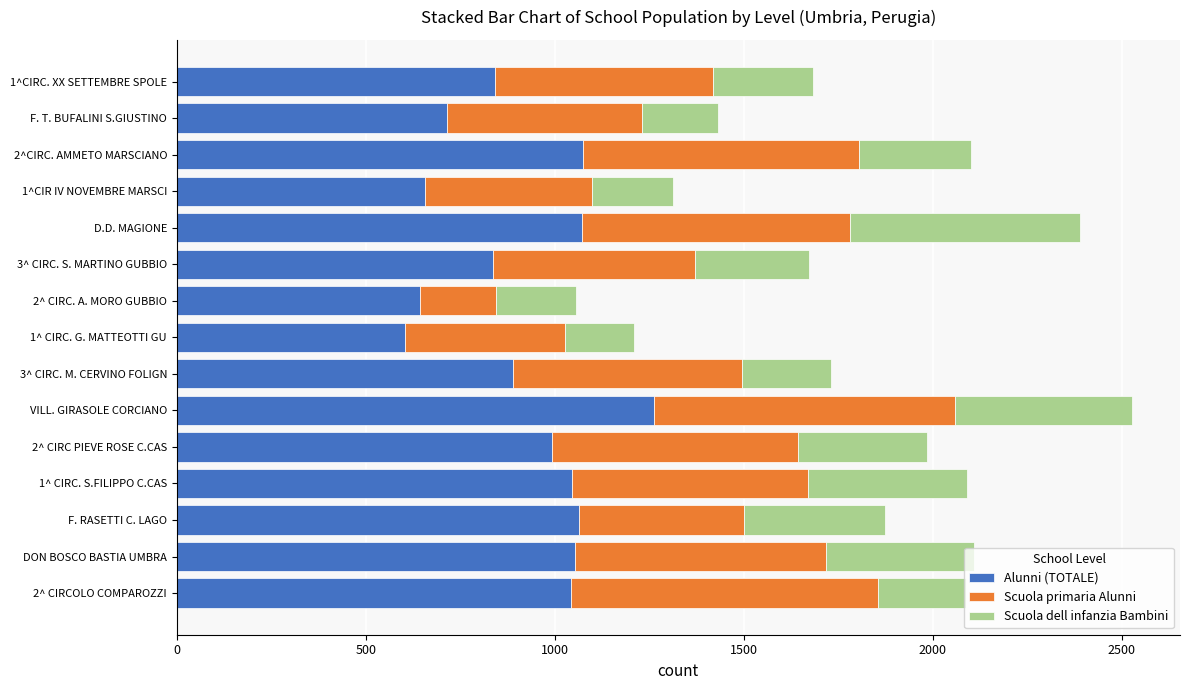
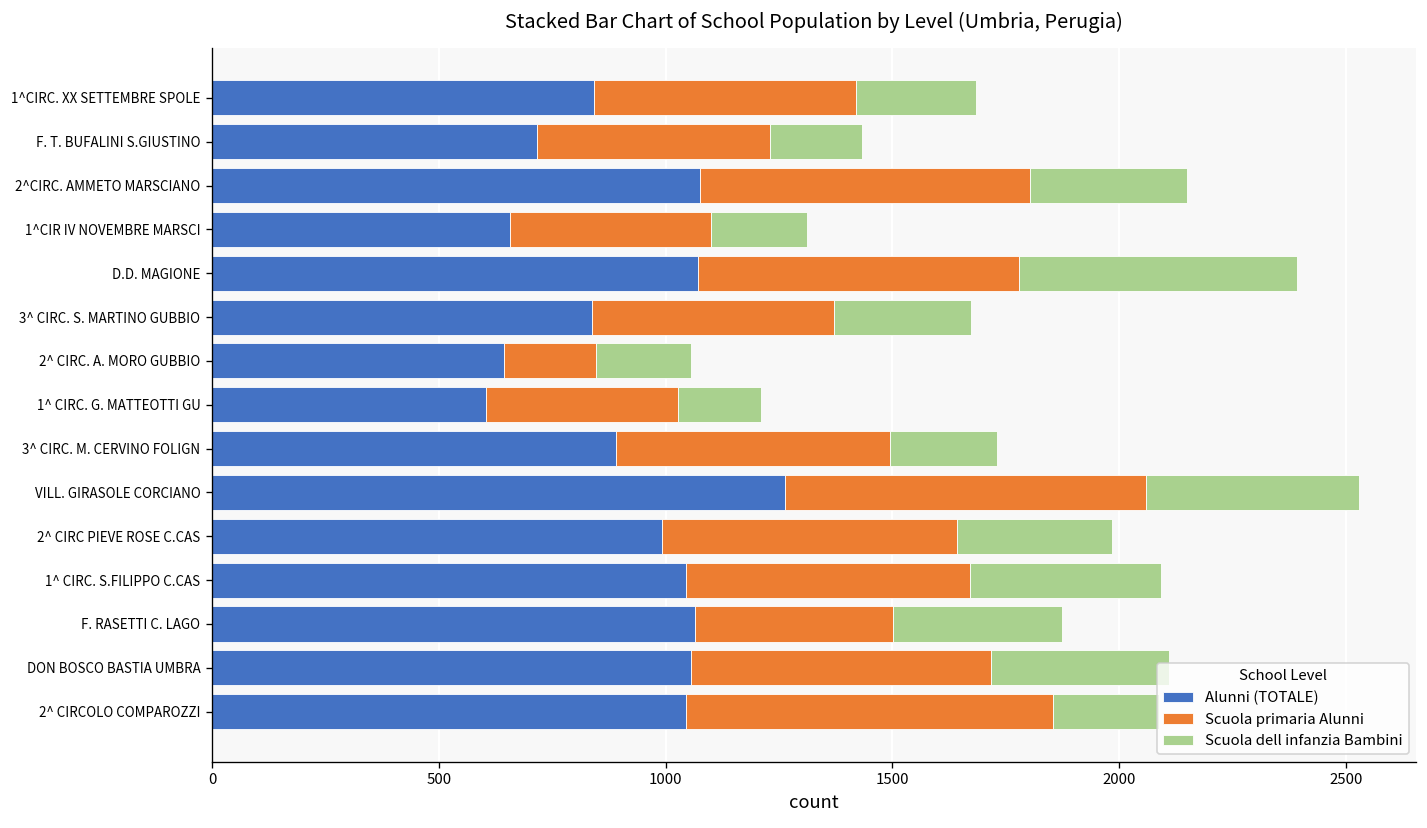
Scuola dell infanzia Bambini, 2^CIRC. AMMETO MARSCIANO: 300 -> 350
